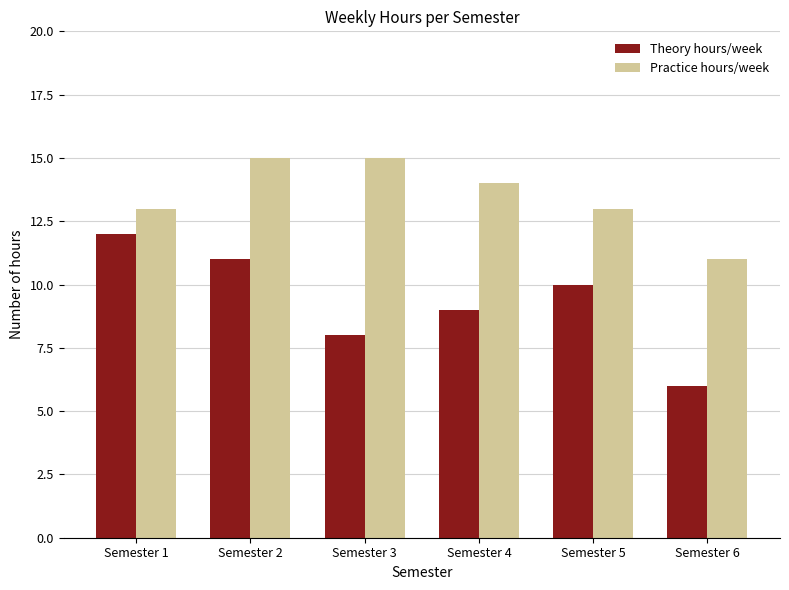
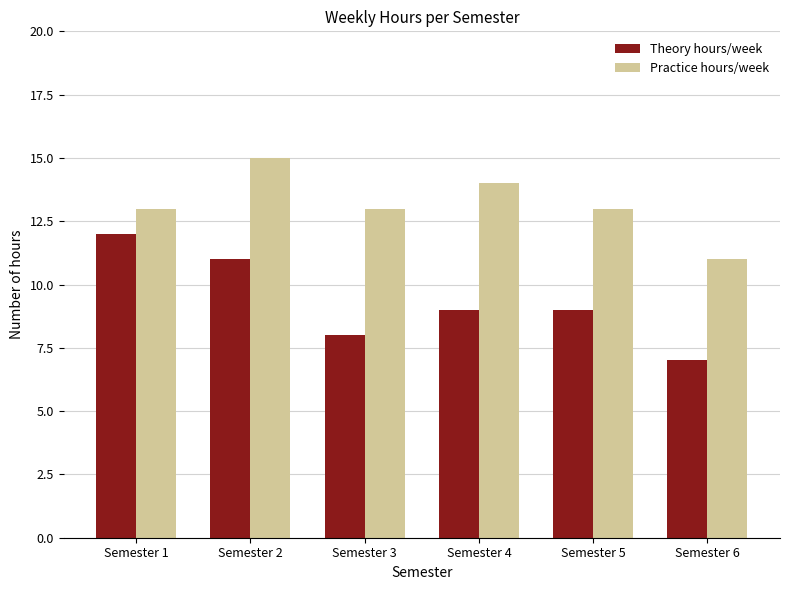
Practice hours/week, Semester 3: 15 -> 13
Theory hours/week, Semester 5: 10 -> 9
Theory hours/week, Semester 6: 6 -> 7
